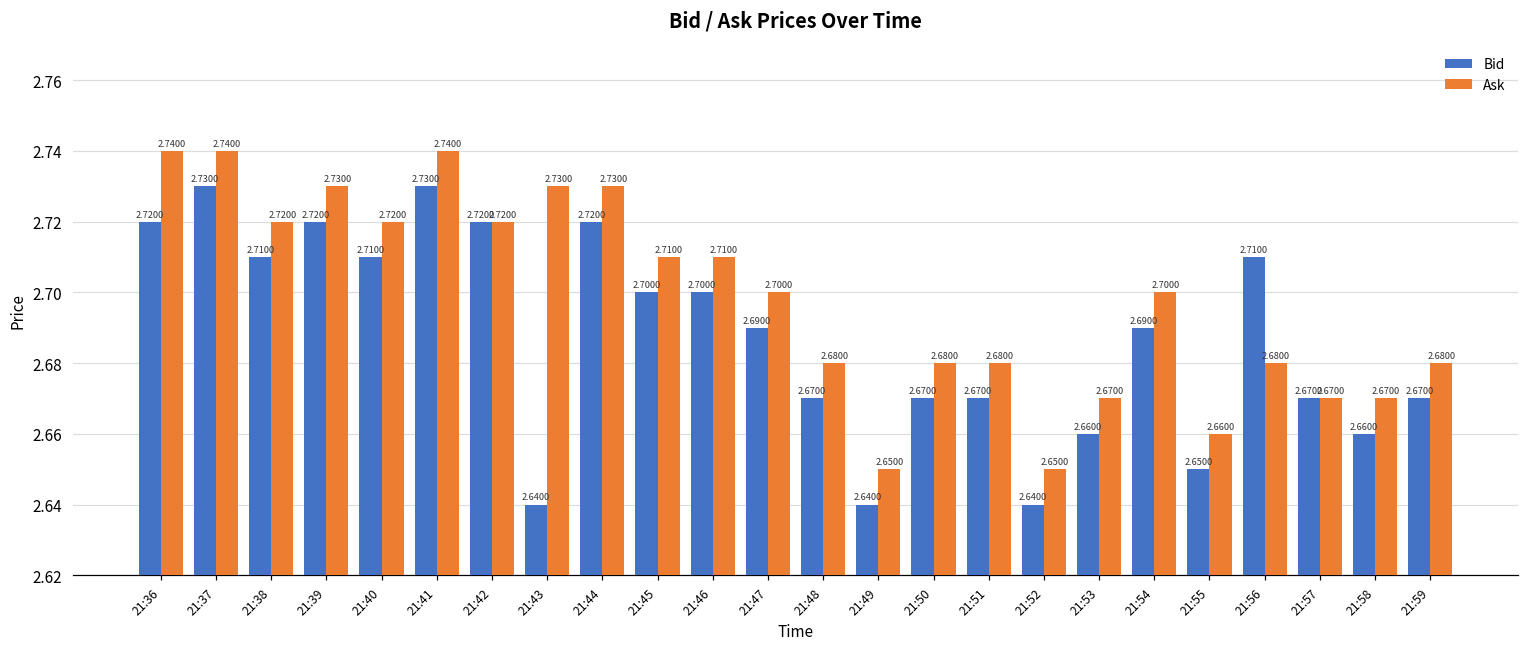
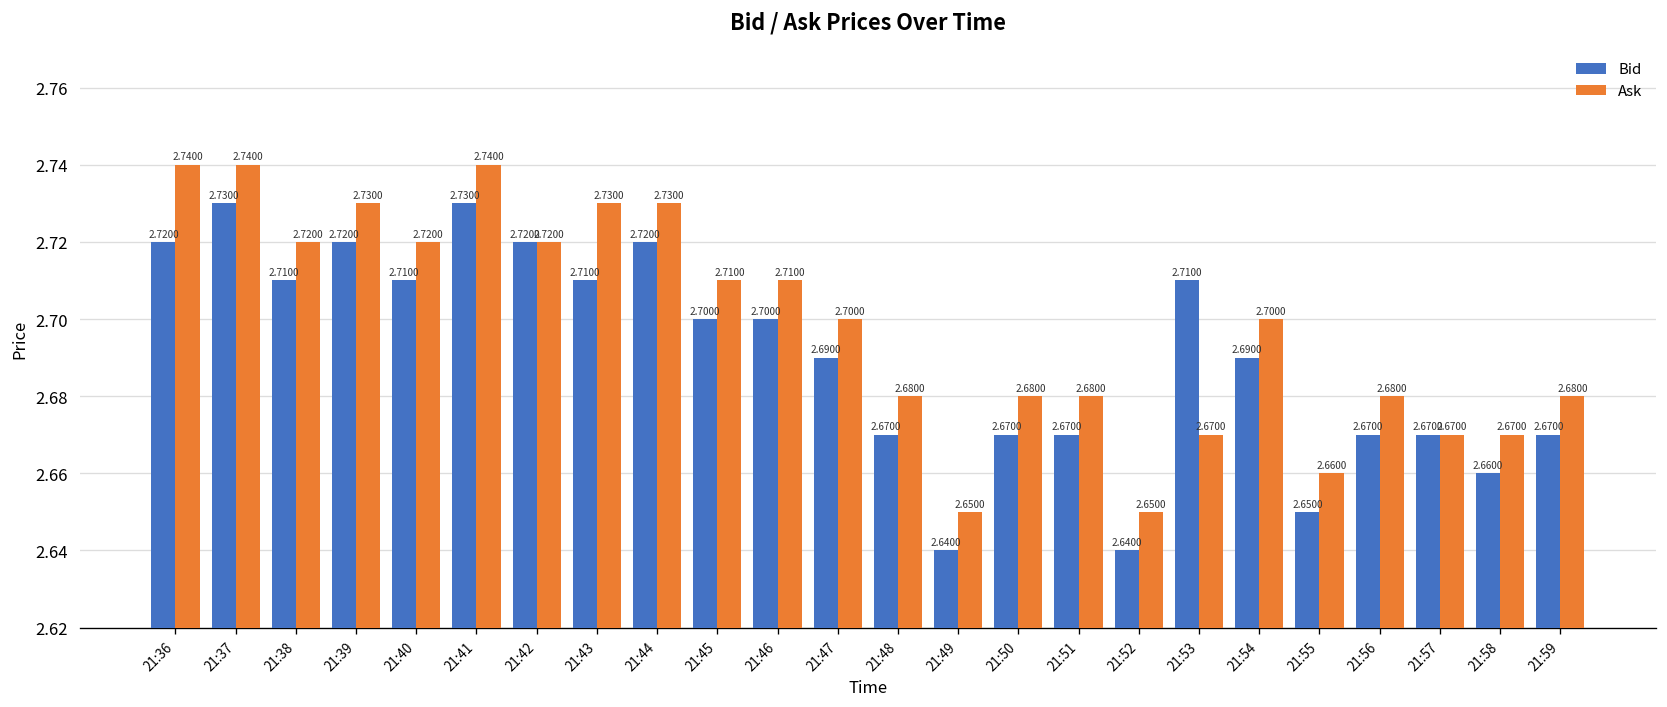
Bid, 21:43: 2.6400 -> 2.7100
Bid, 21:53: 2.6600 -> 2.7100
Bid, 21:56: 2.7100 -> 2.6700
